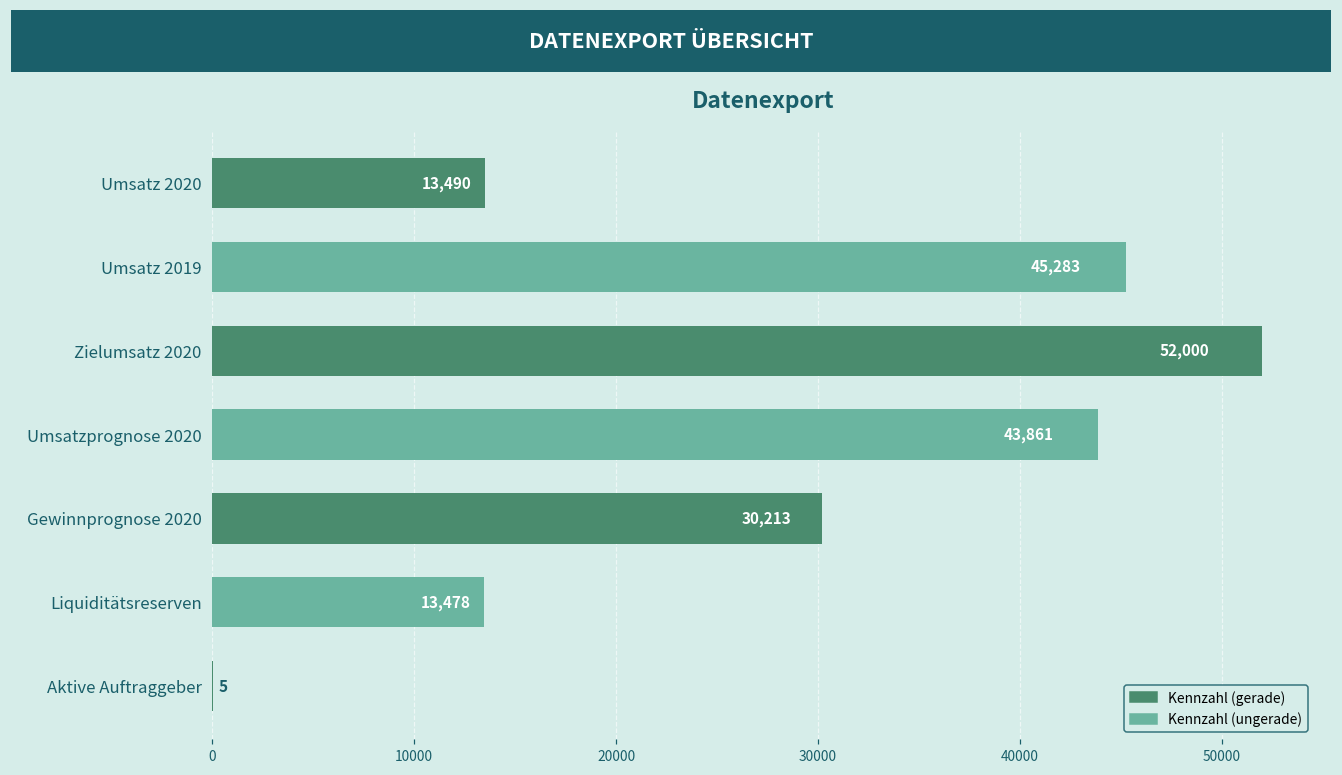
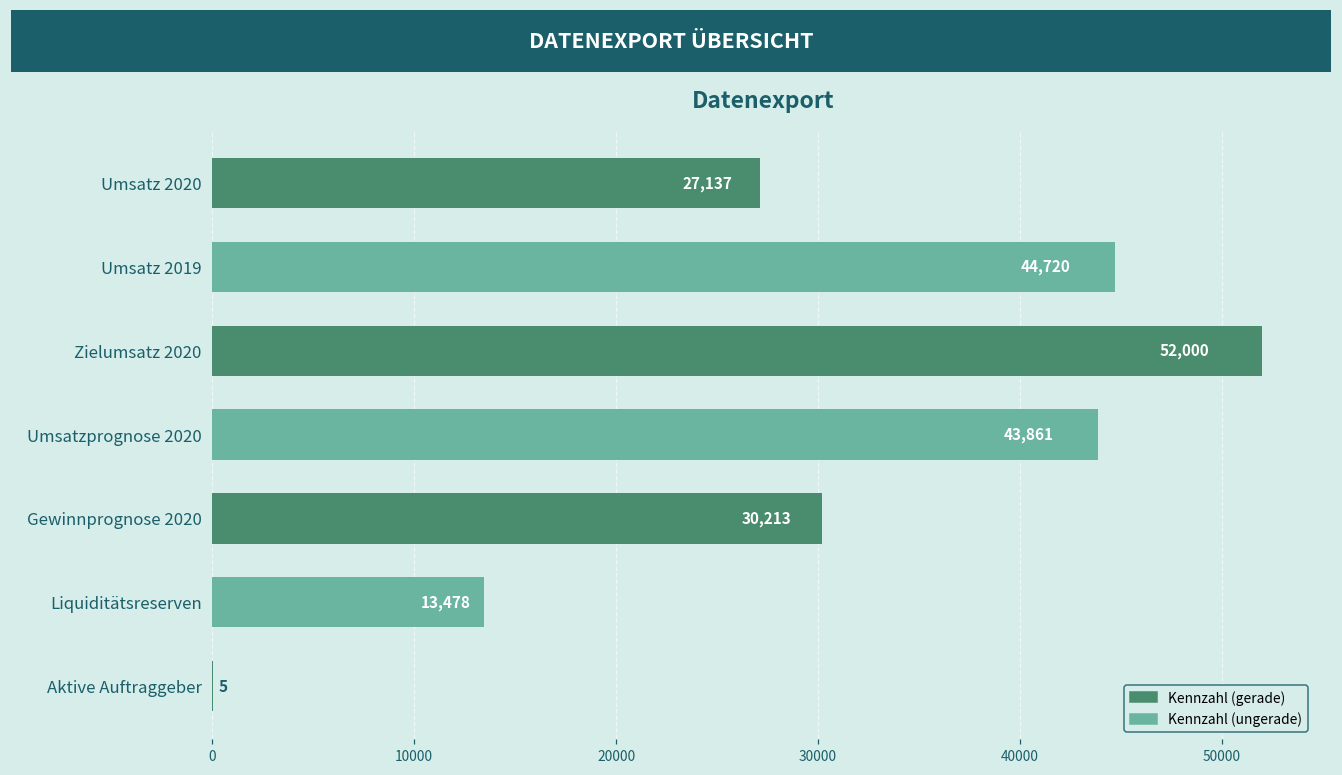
Umsatz 2020: 13,490 -> 27,137
Umsatz 2019: 45,283 -> 44,720
